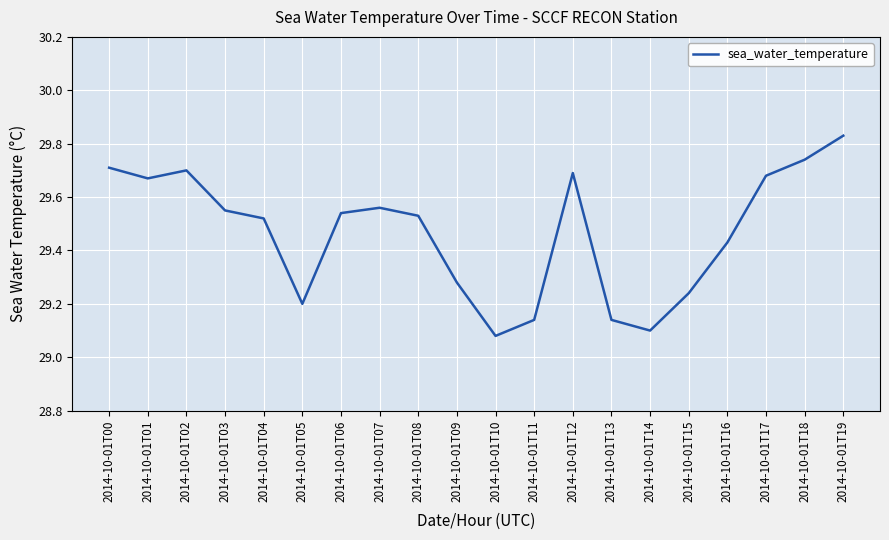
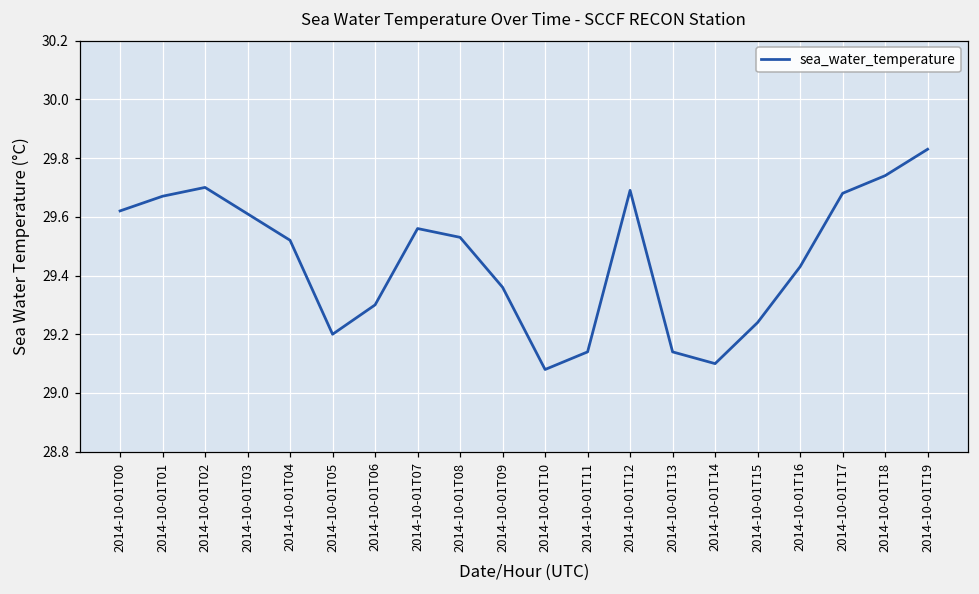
2014-10-01T00: 29.71 -> 29.62
2014-10-01T03: 29.55 -> 29.61
2014-10-01T06: 29.54 -> 29.30
2014-10-01T09: 29.28 -> 29.36
